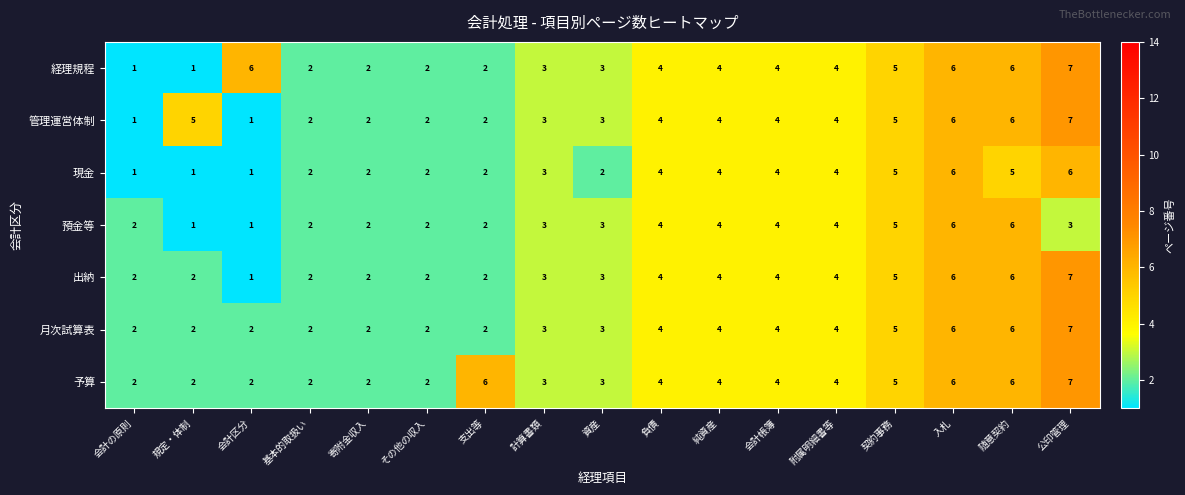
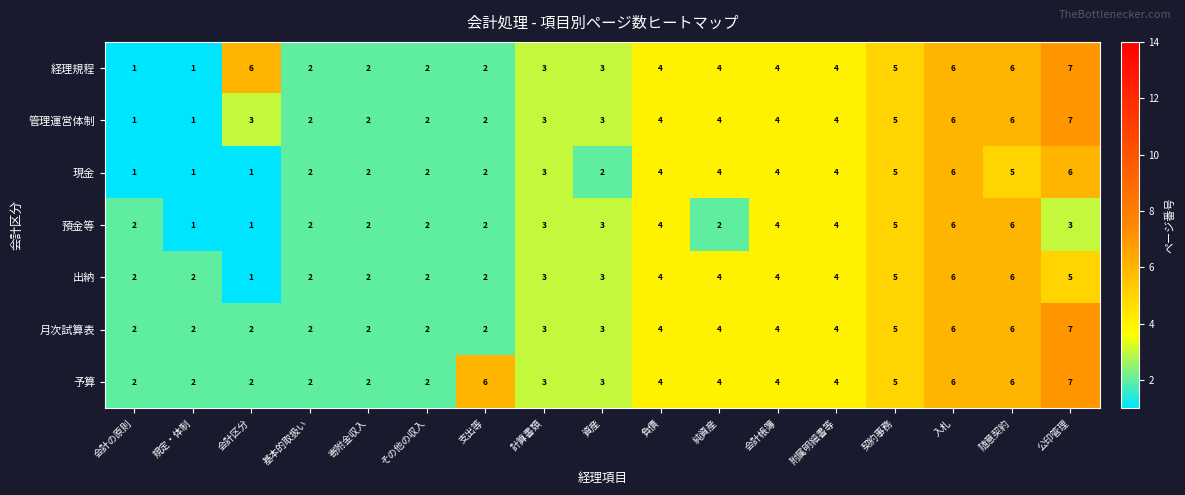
管理運営体制, 規定・体制: 5 -> 1
管理運営体制, 会計区分: 1 -> 3
預金等, 純資産: 4 -> 2
出納, 公印管理: 7 -> 5
